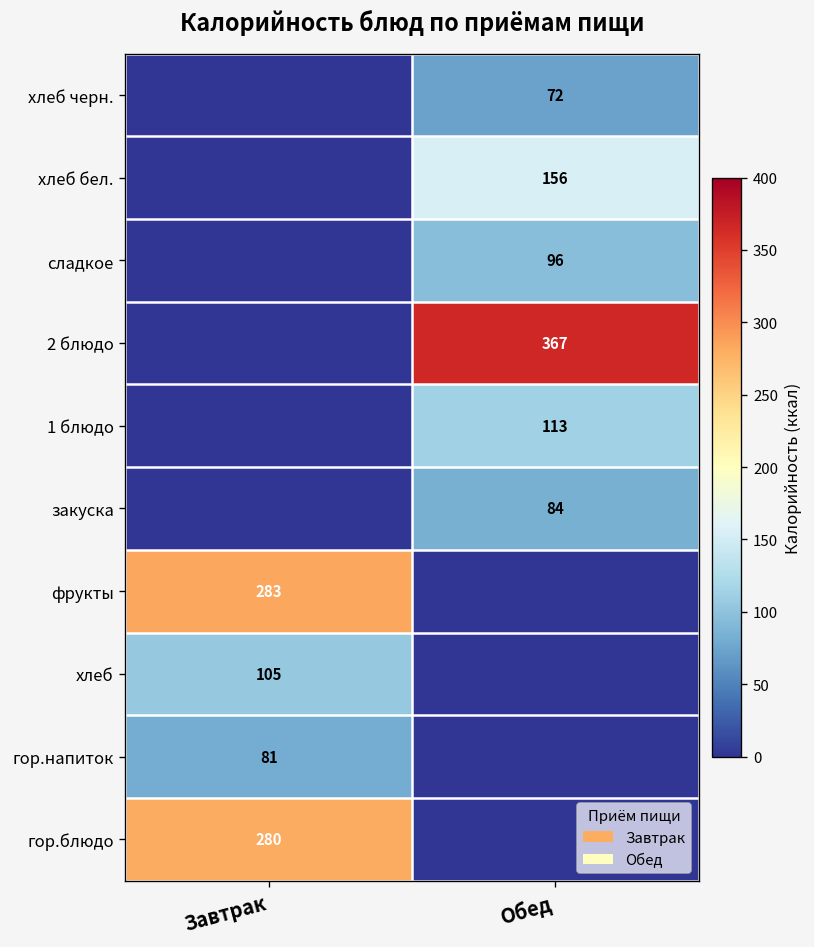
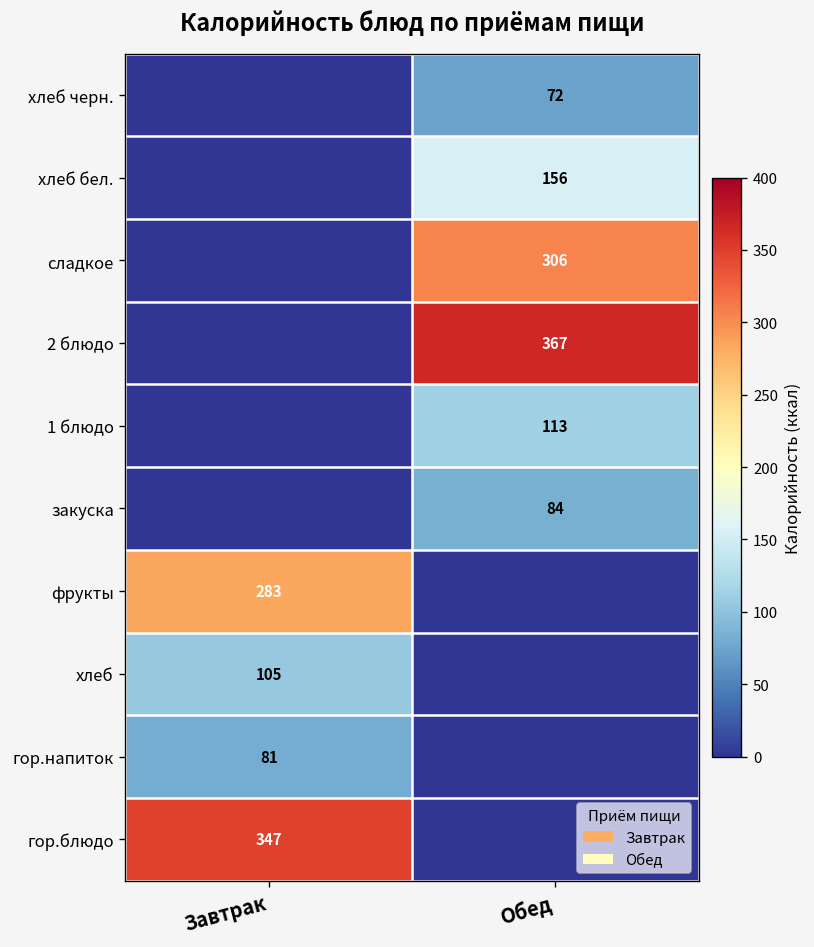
сладкое, Обед: 96 -> 306
гор.блюдо, Завтрак: 280 -> 347
